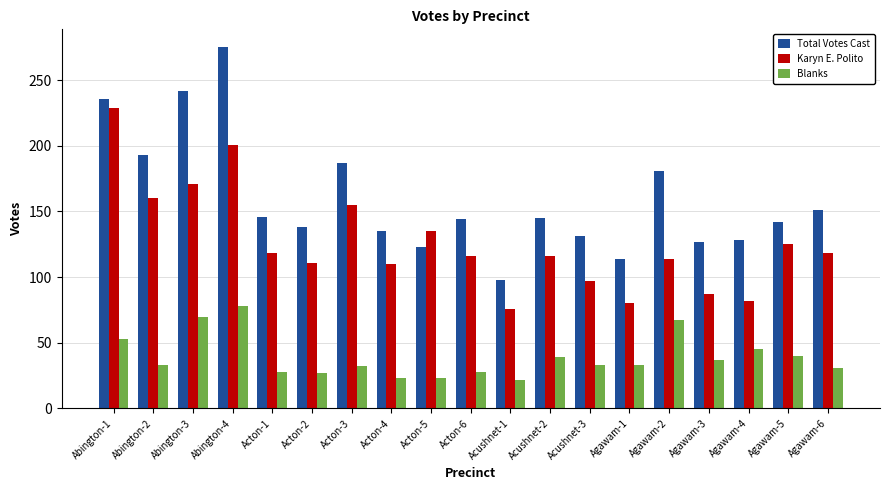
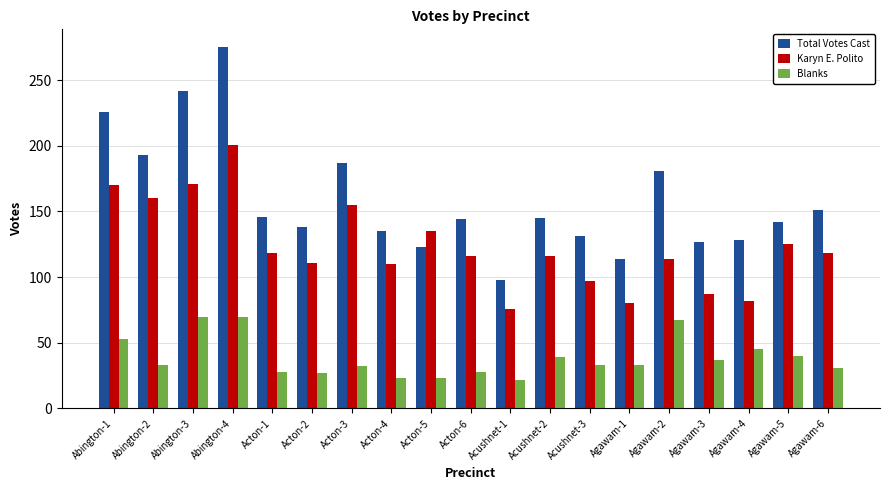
Total Votes Cast, Abington-1: 236 -> 226
Karyn E. Polito, Abington-1: 229 -> 170
Blanks, Abington-4: 78 -> 70
